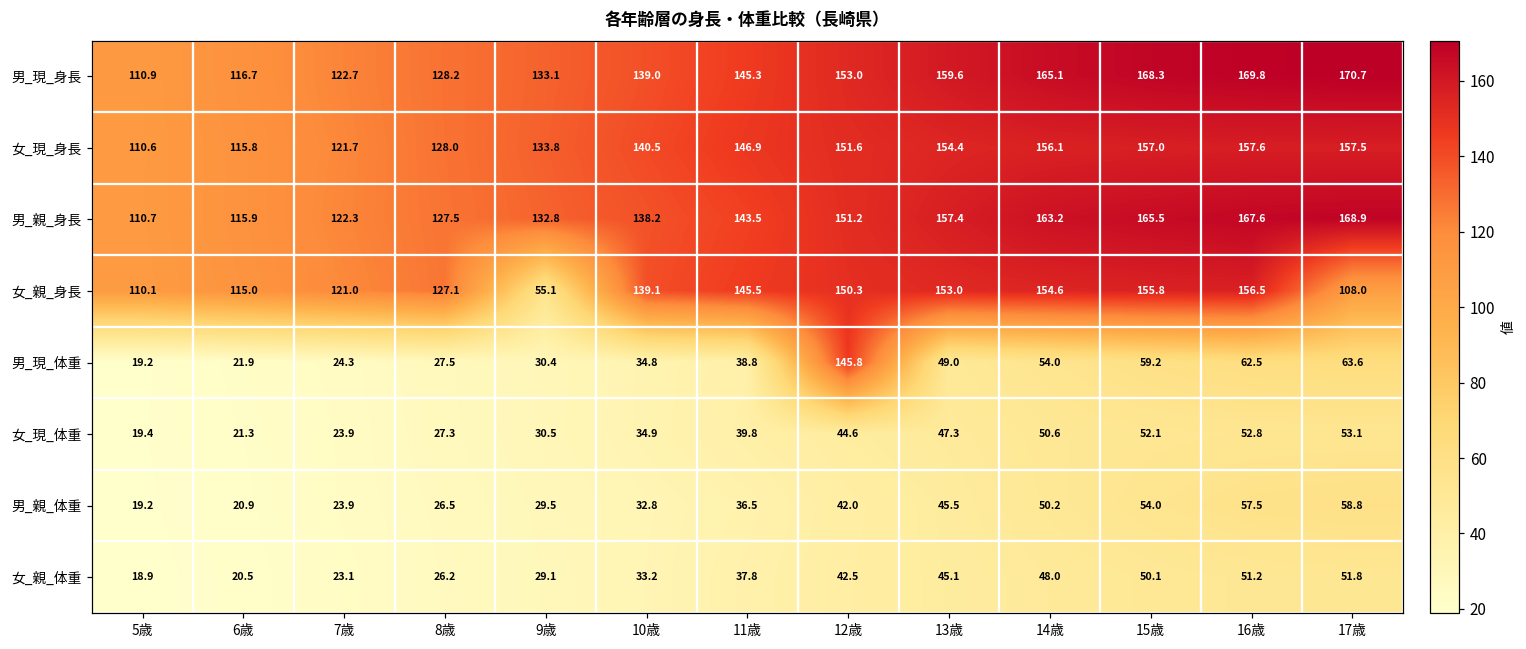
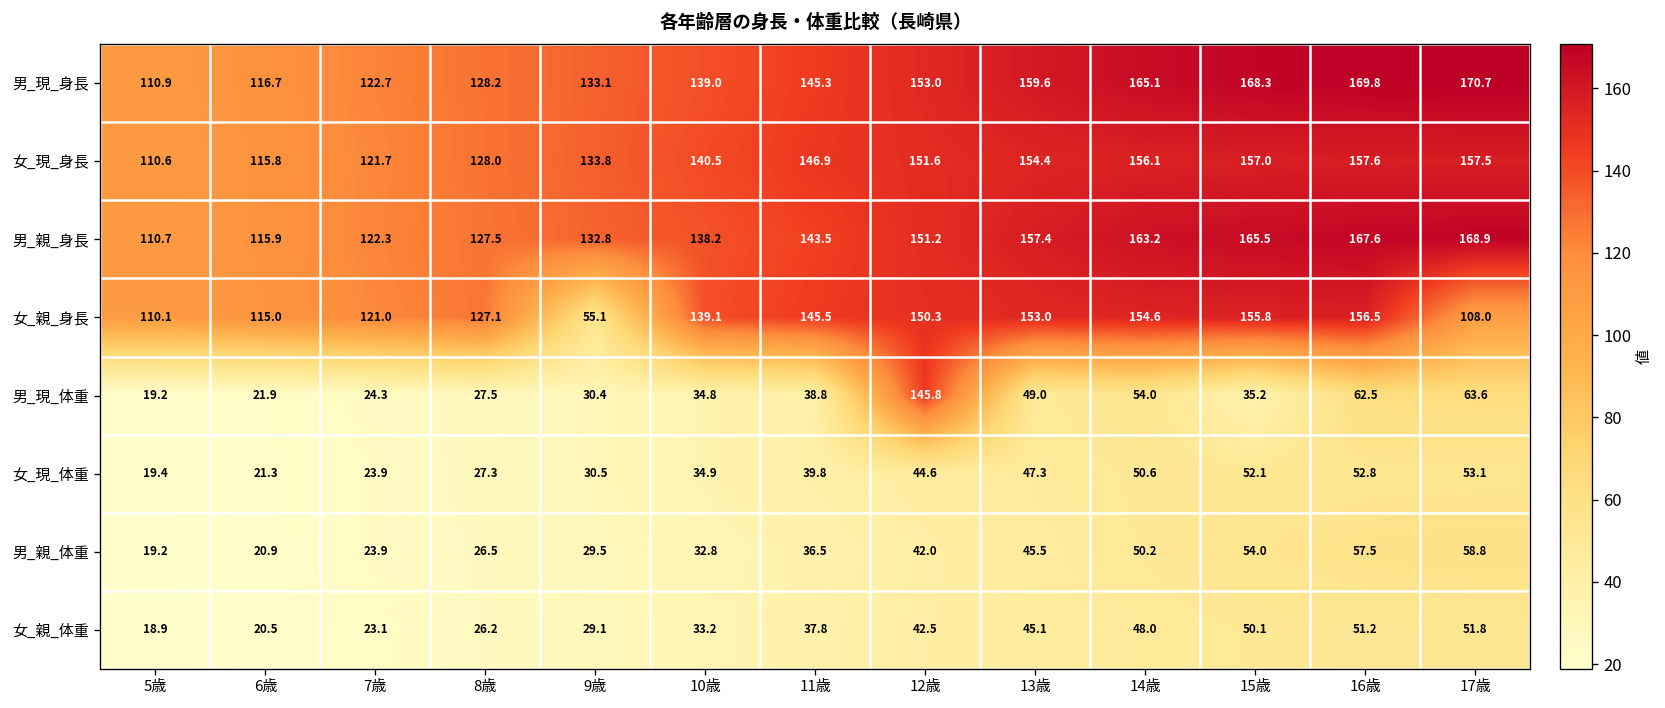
男_現_体重, 15歳: 59.2 -> 35.2
